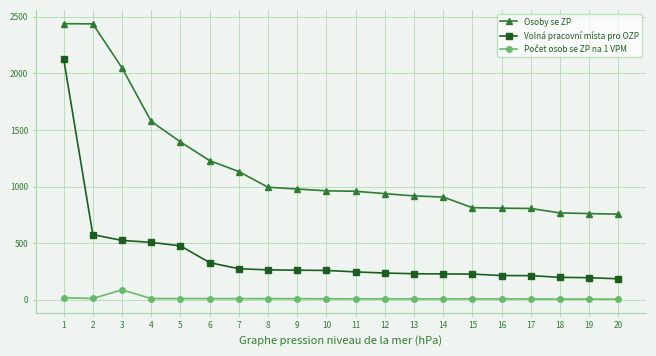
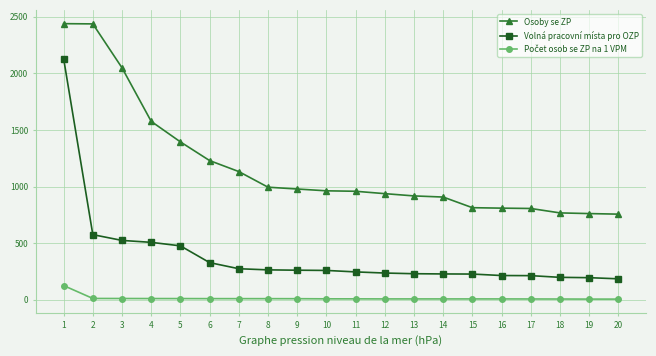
Počet osob se ZP na 1 VPM, 1: 20 -> 130
Počet osob se ZP na 1 VPM, 3: 90 -> 10
